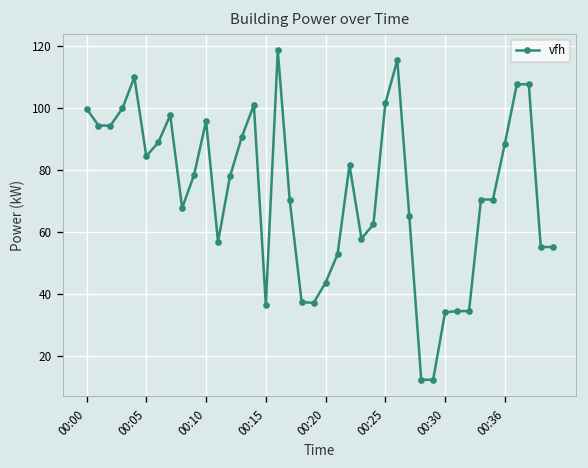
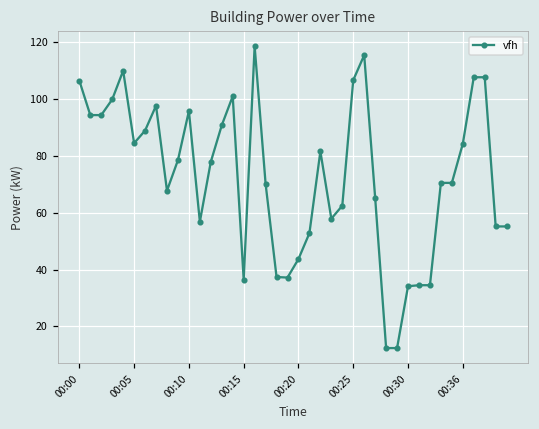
00:00: 100 -> 106
00:25: 102 -> 107
00:36: 89 -> 84
